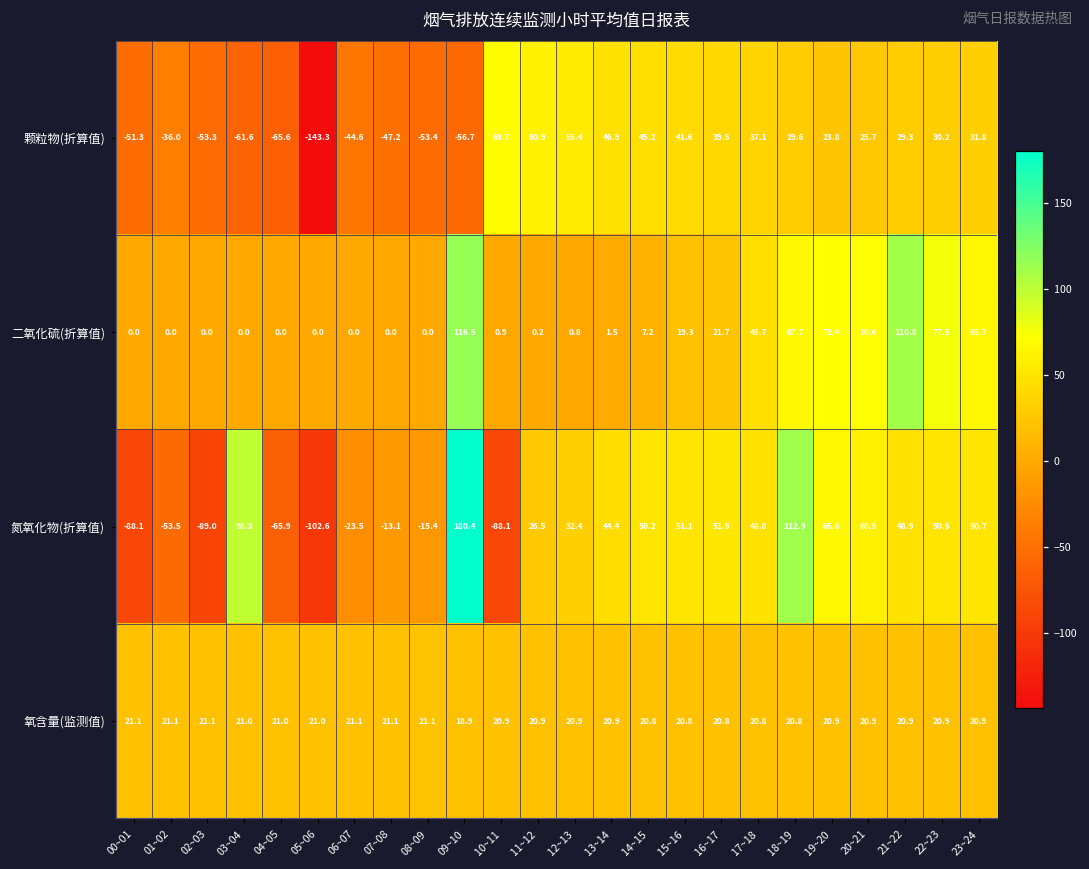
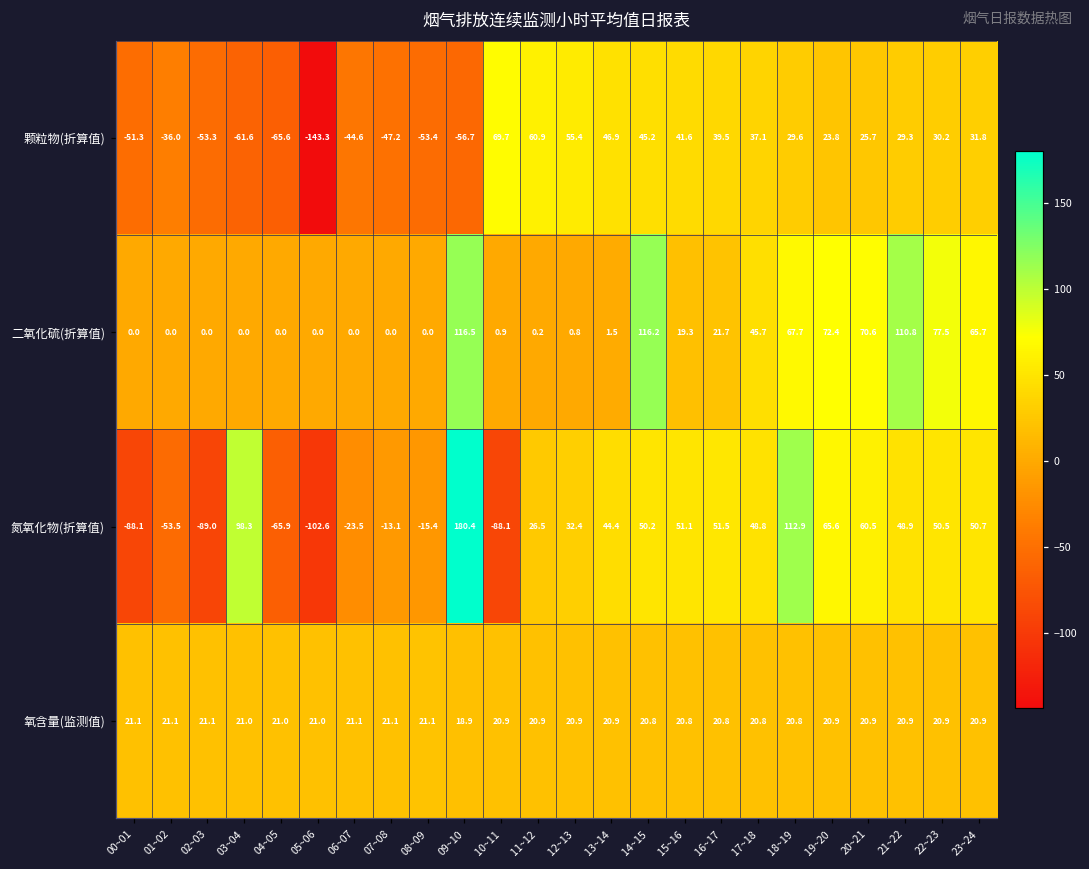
二氧化硫(折算值), 14~15: 7.2 -> 116.2
